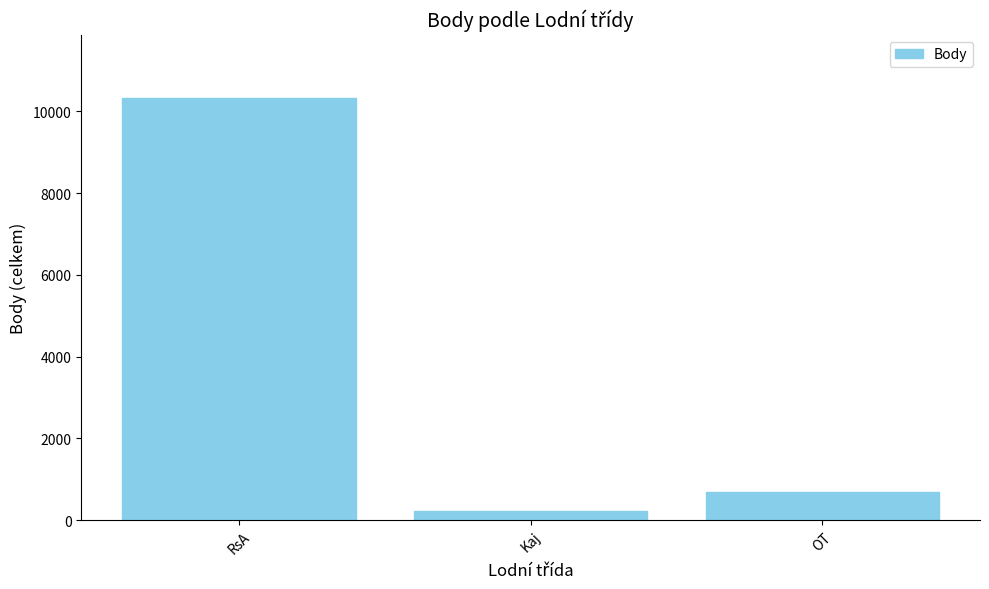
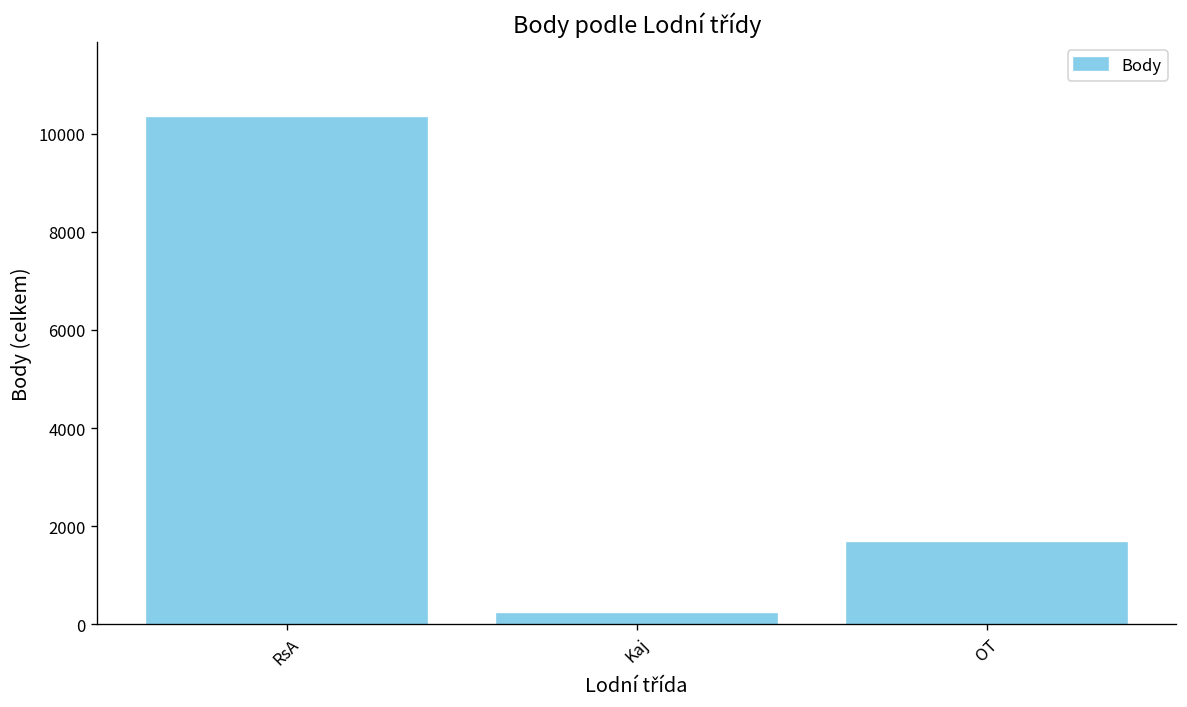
OT: 700 -> 1600
